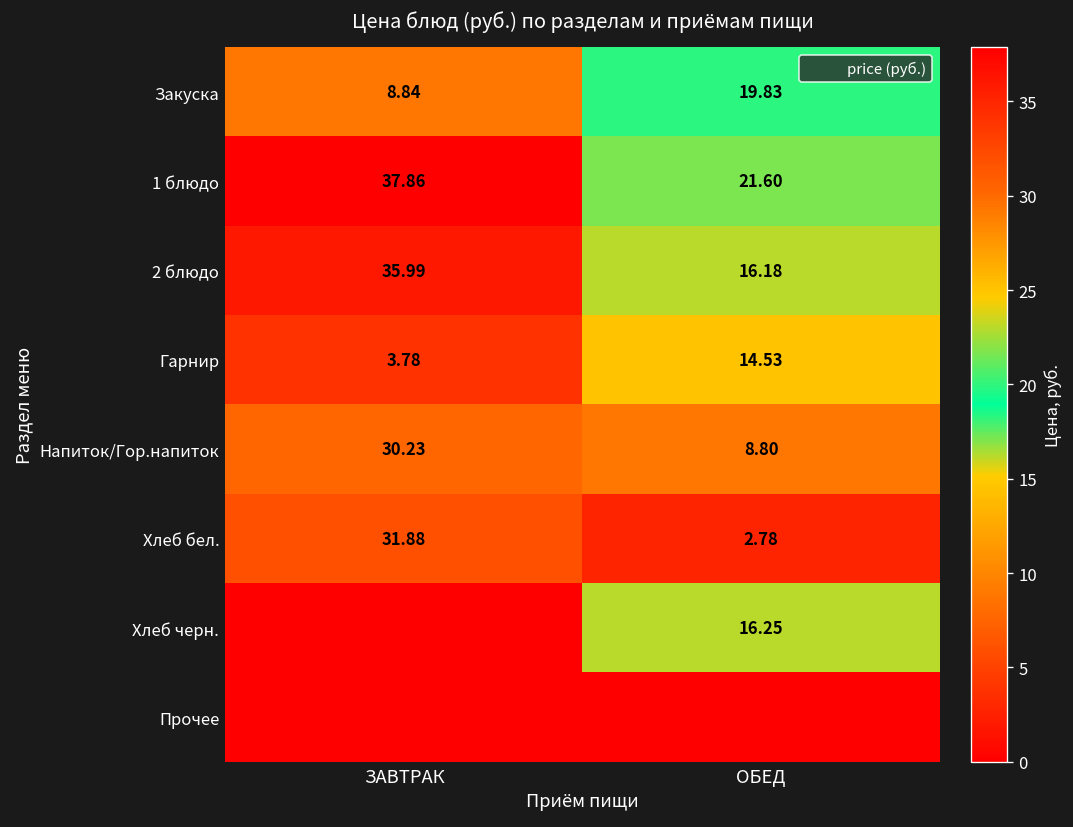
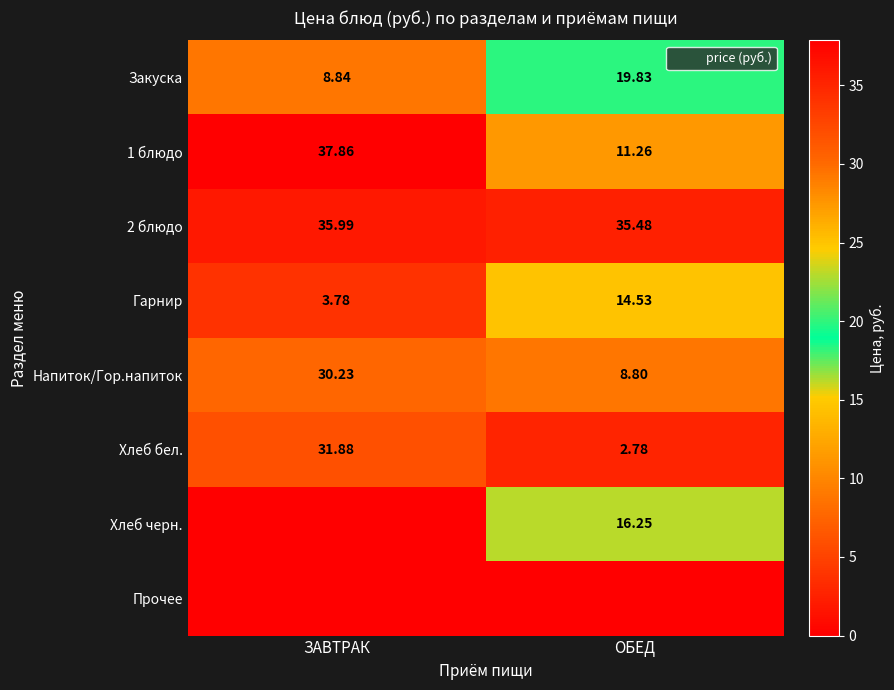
1 блюдо, ОБЕД: 21.60 -> 11.26
2 блюдо, ОБЕД: 16.18 -> 35.48
